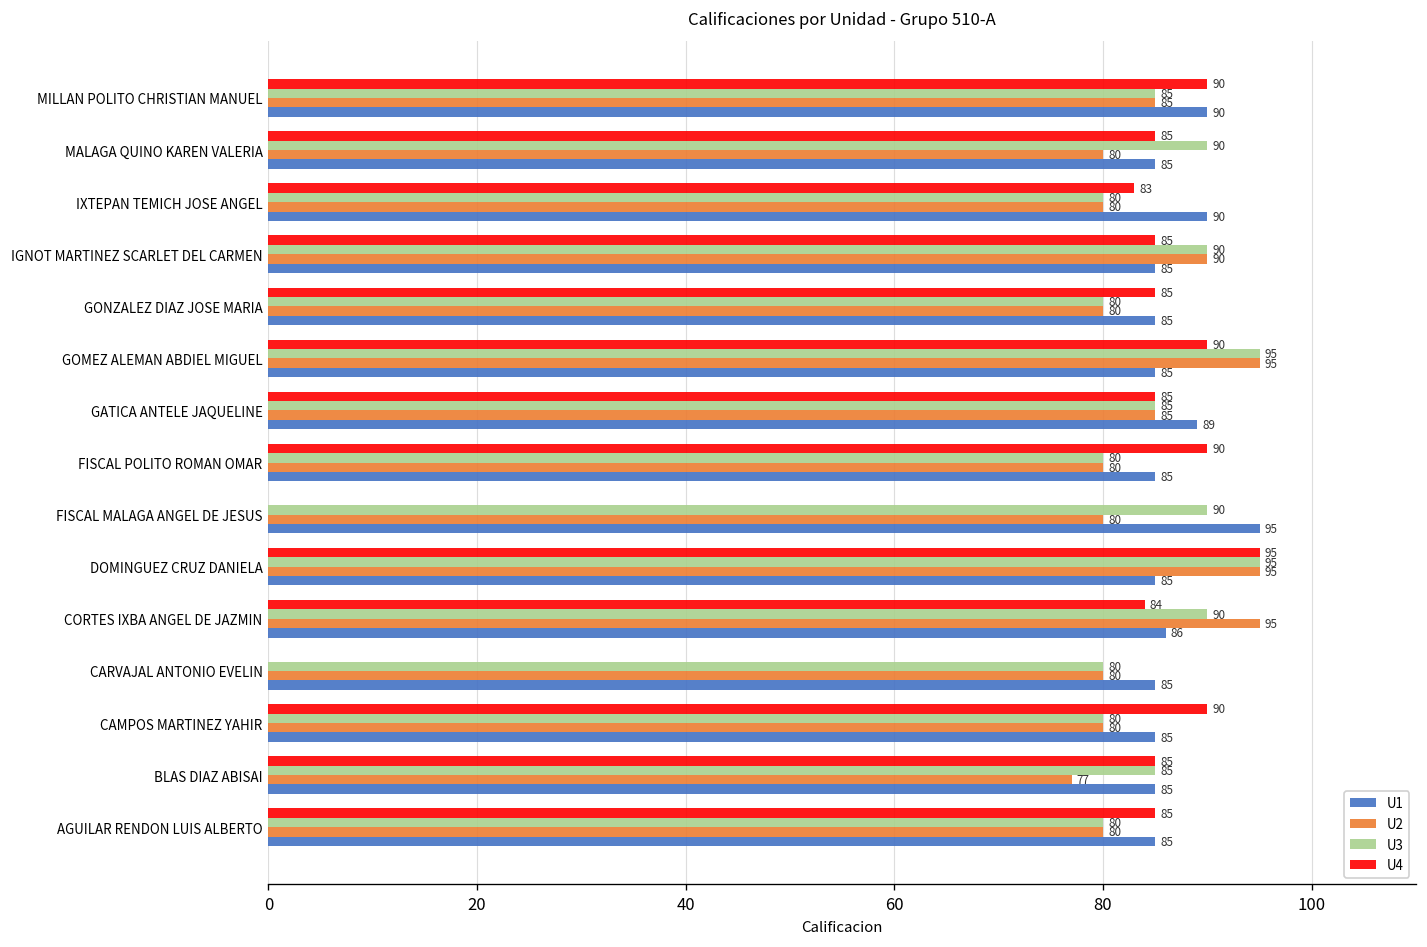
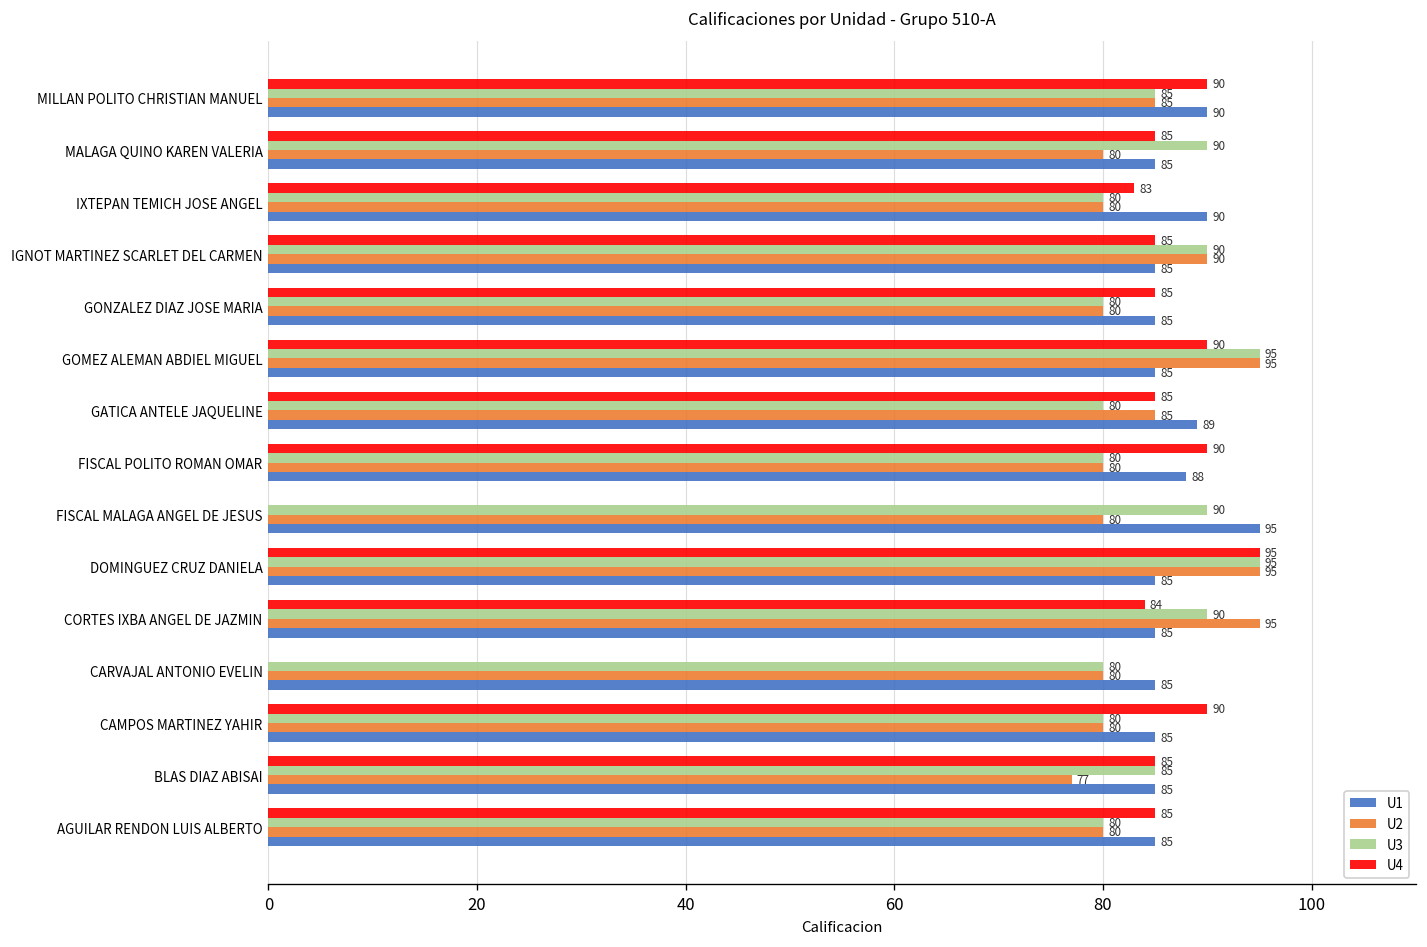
U3, GATICA ANTELE JAQUELINE: 85 -> 80
U1, FISCAL POLITO ROMAN OMAR: 85 -> 88
U1, CORTES IXBA ANGEL DE JAZMIN: 86 -> 85
